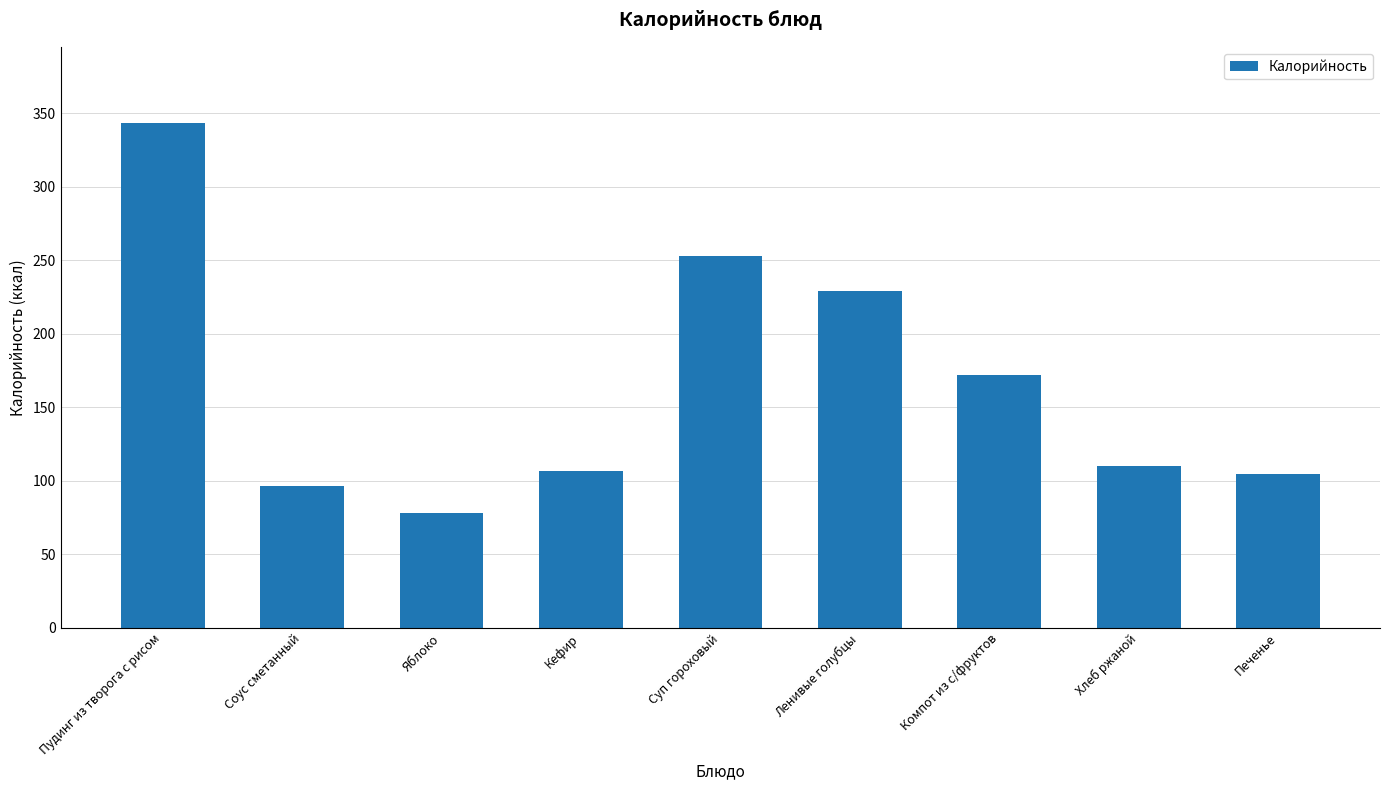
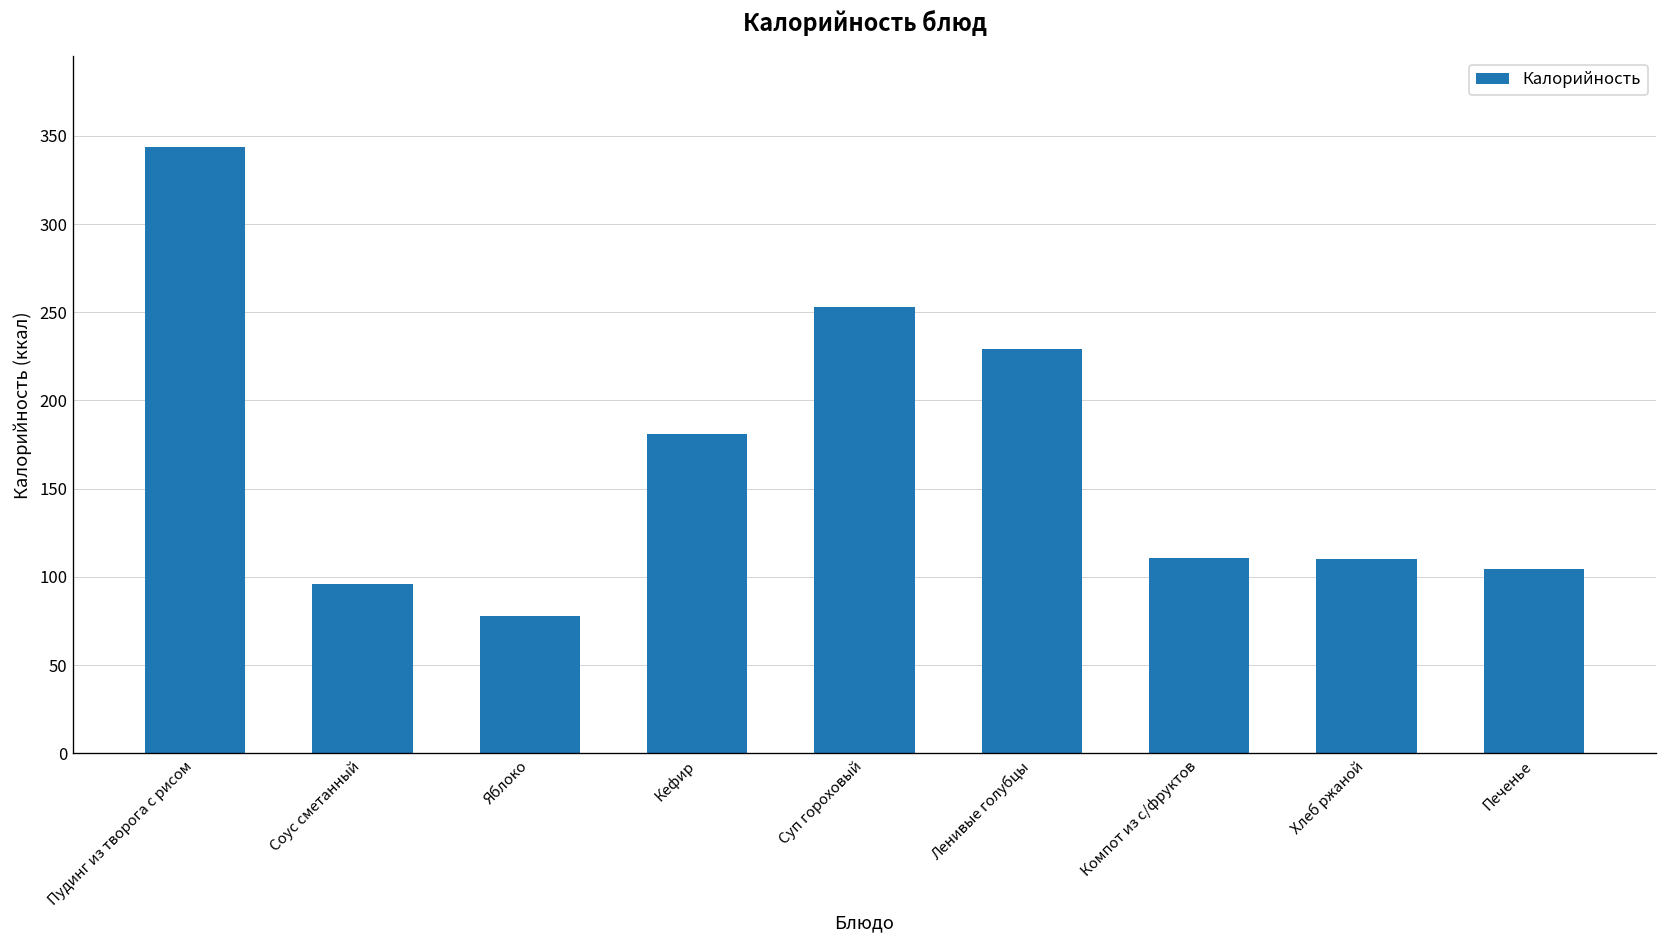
Кефир: 107 -> 181
Компот из с/фруктов: 172 -> 111
